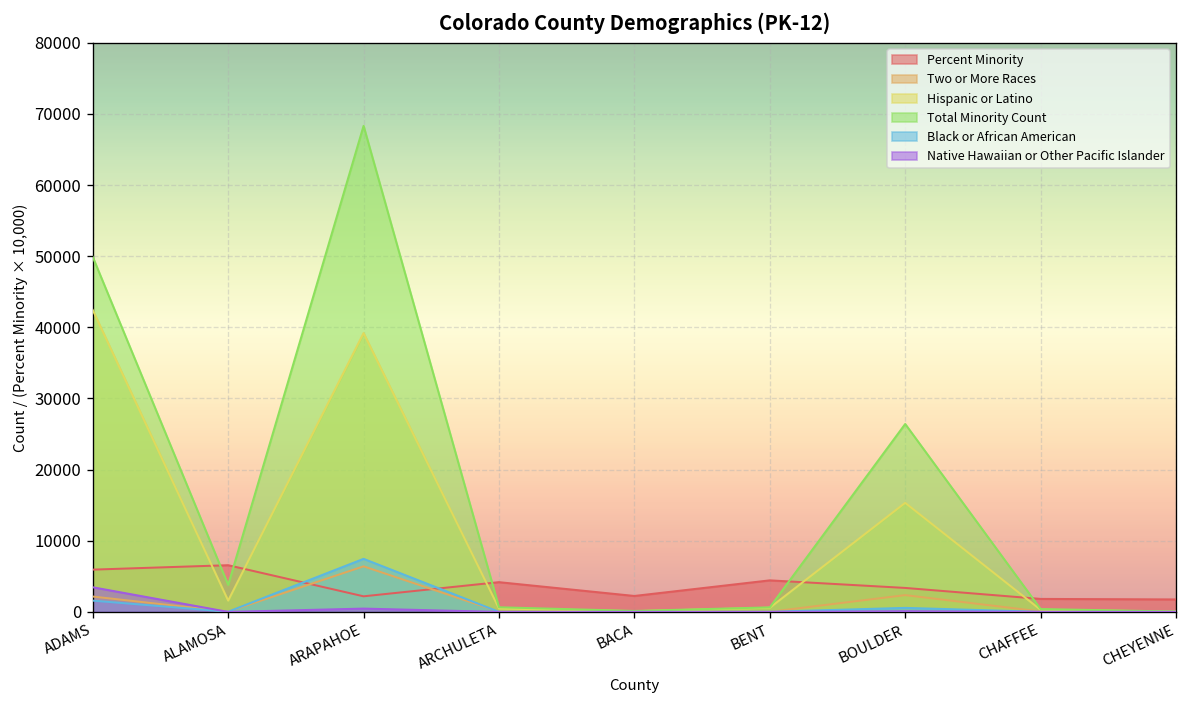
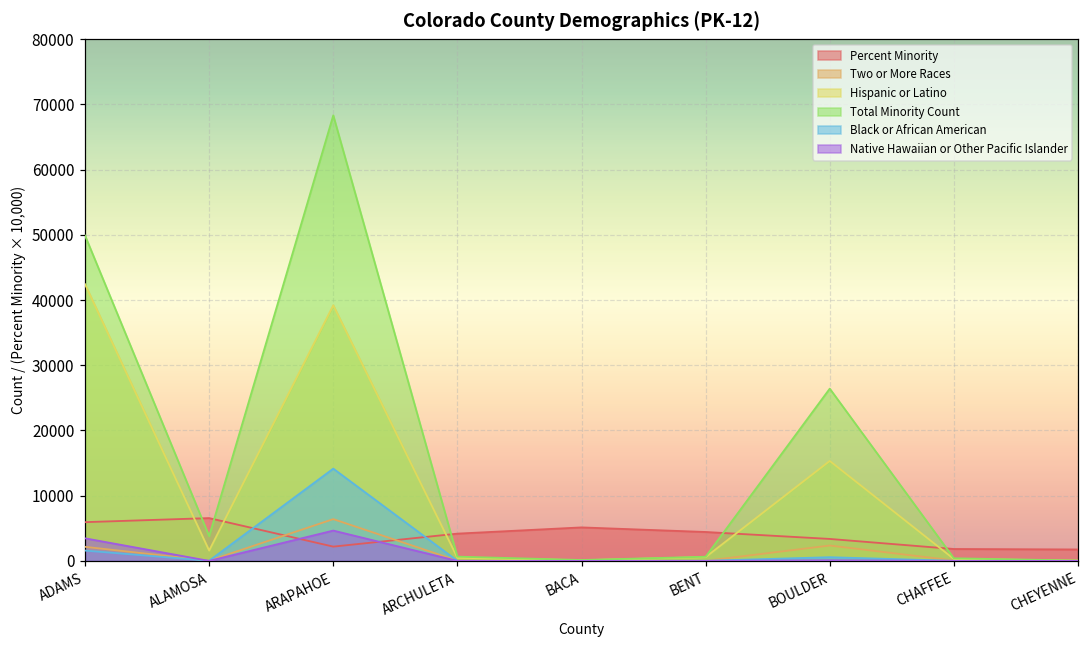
Black or African American, ARAPAHOE: 7000 -> 14000
Native Hawaiian or Other Pacific Islander, ARAPAHOE: 0 -> 5000
Percent Minority, BACA: 2000 -> 5000
